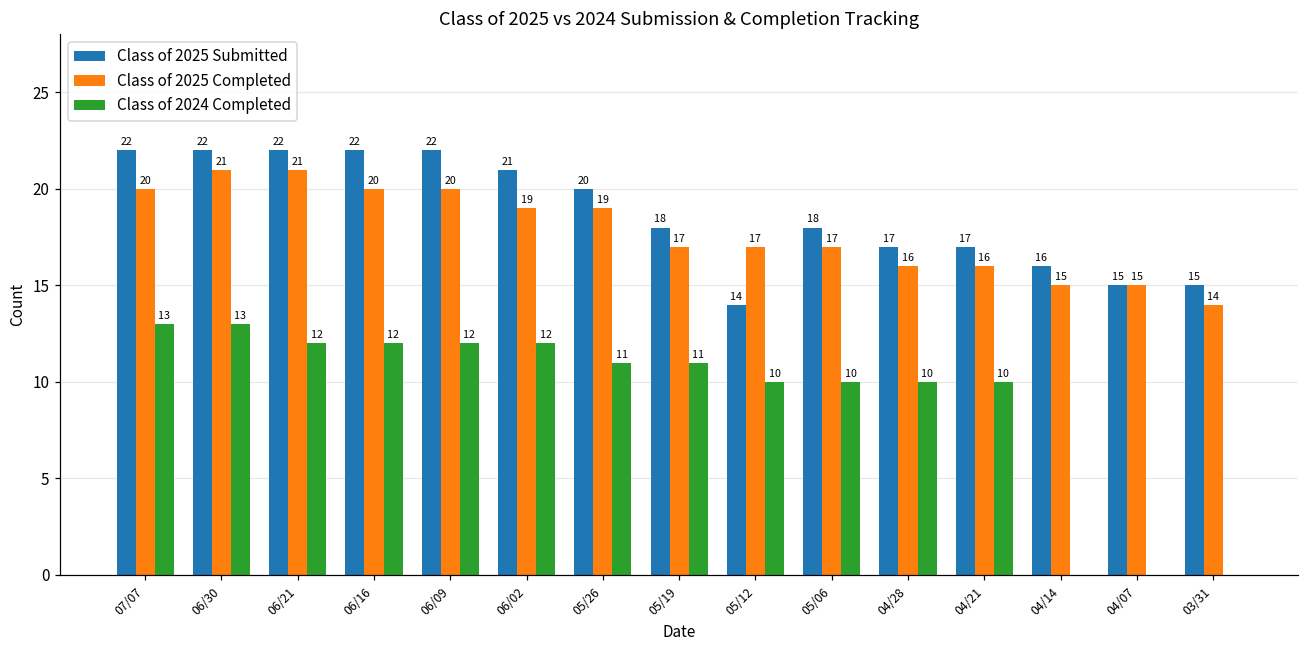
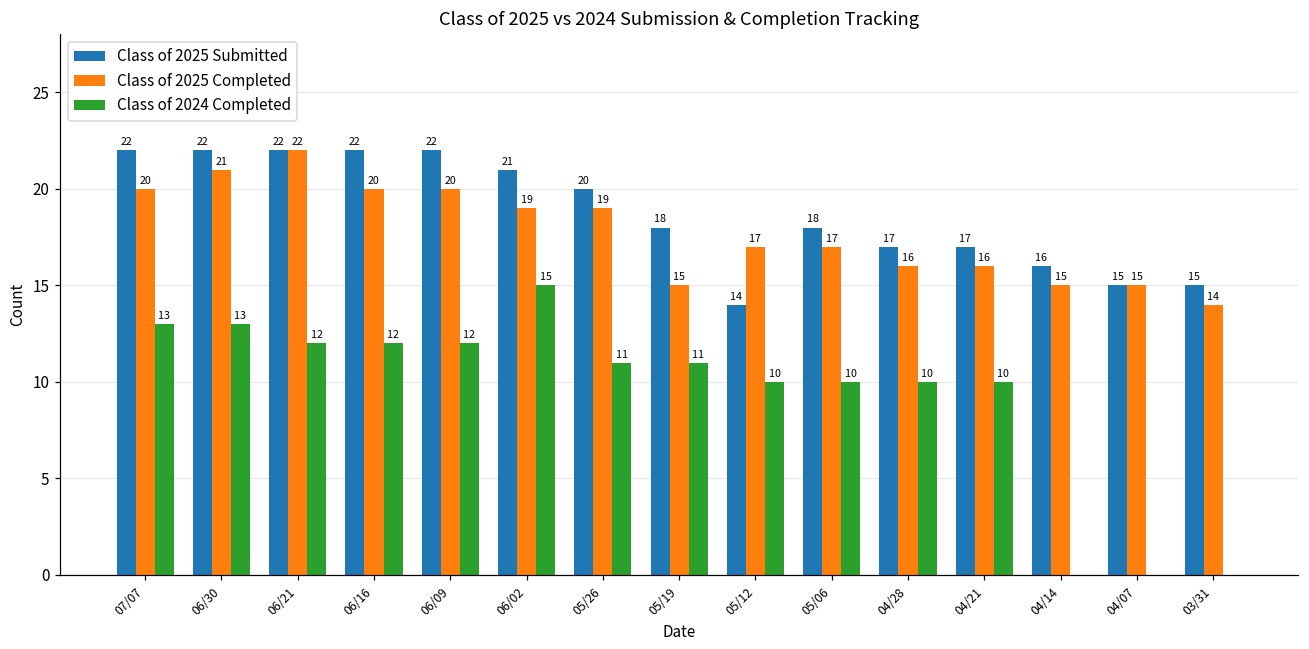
Class of 2025 Completed, 06/21: 21 -> 22
Class of 2024 Completed, 06/02: 12 -> 15
Class of 2025 Completed, 05/19: 17 -> 15
